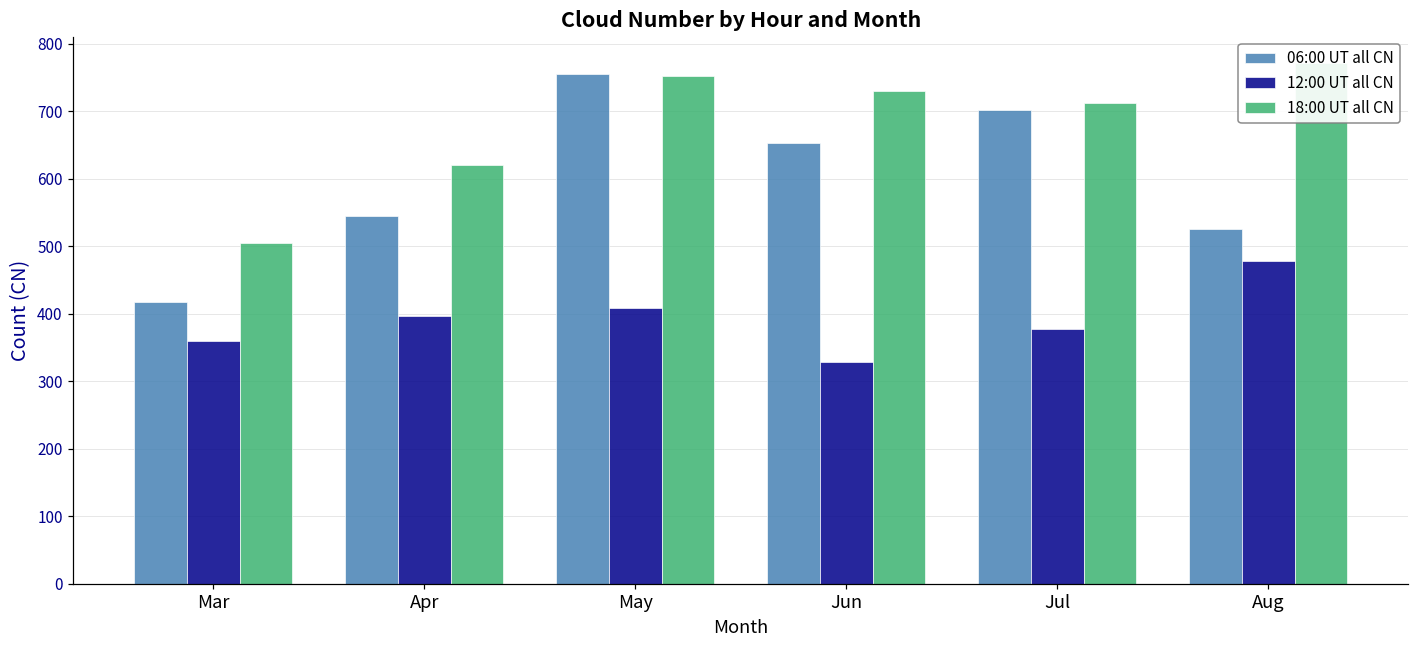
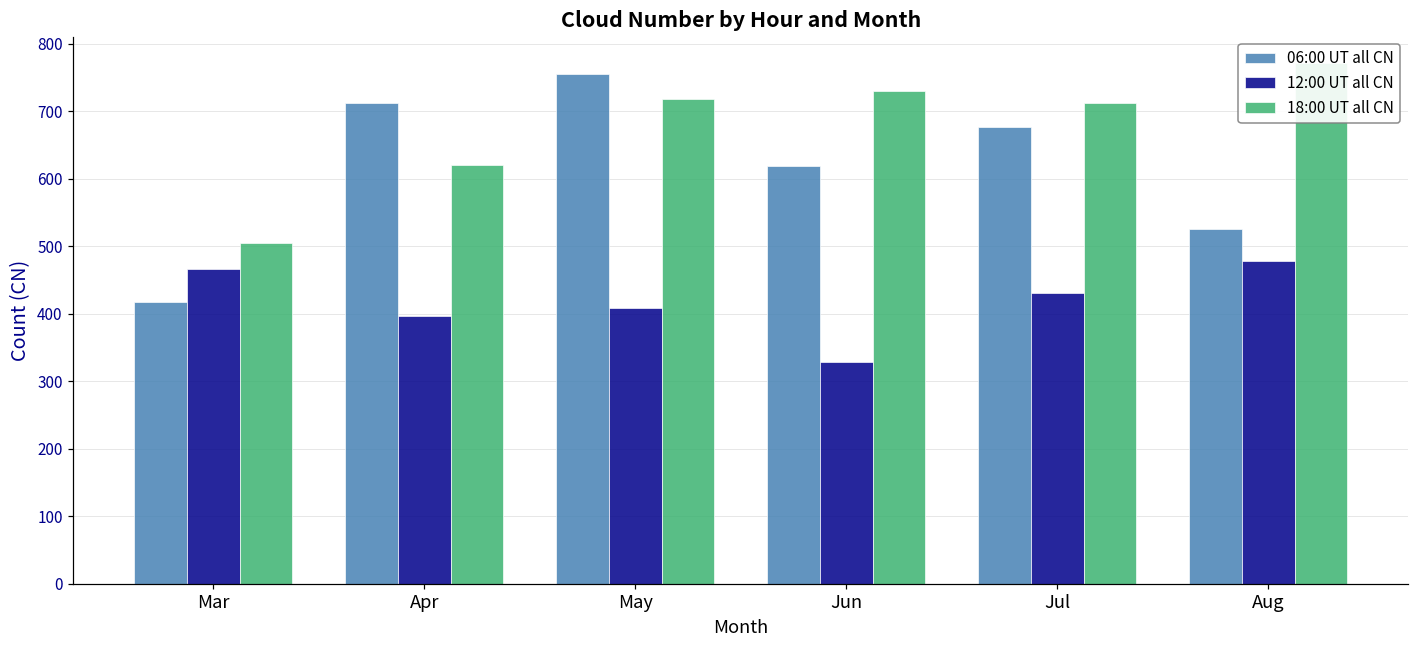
12:00 UT all CN, Mar: 360 -> 470
06:00 UT all CN, Apr: 550 -> 710
18:00 UT all CN, May: 750 -> 720
06:00 UT all CN, Jun: 650 -> 620
06:00 UT all CN, Jul: 700 -> 680
12:00 UT all CN, Jul: 380 -> 430
